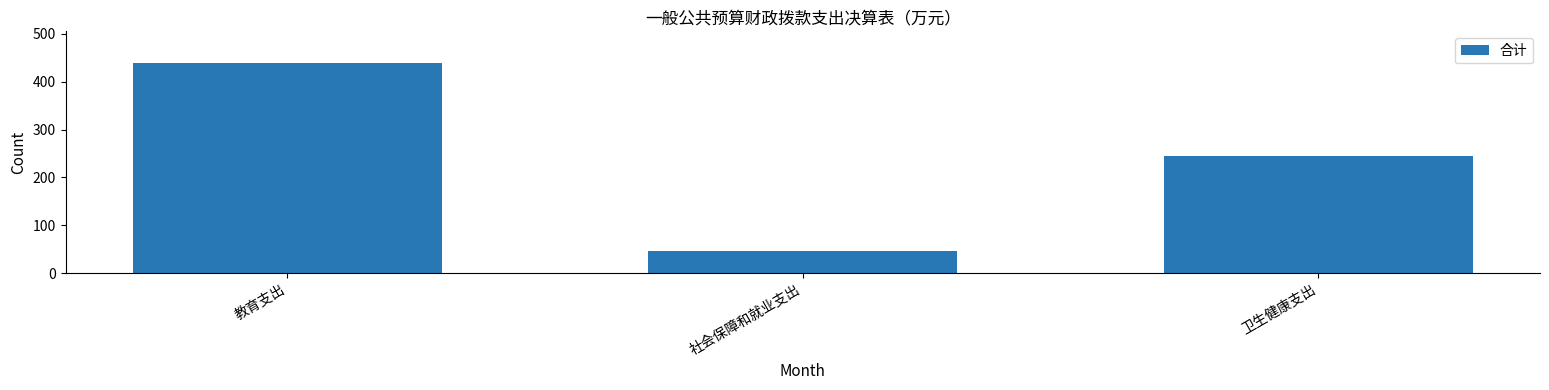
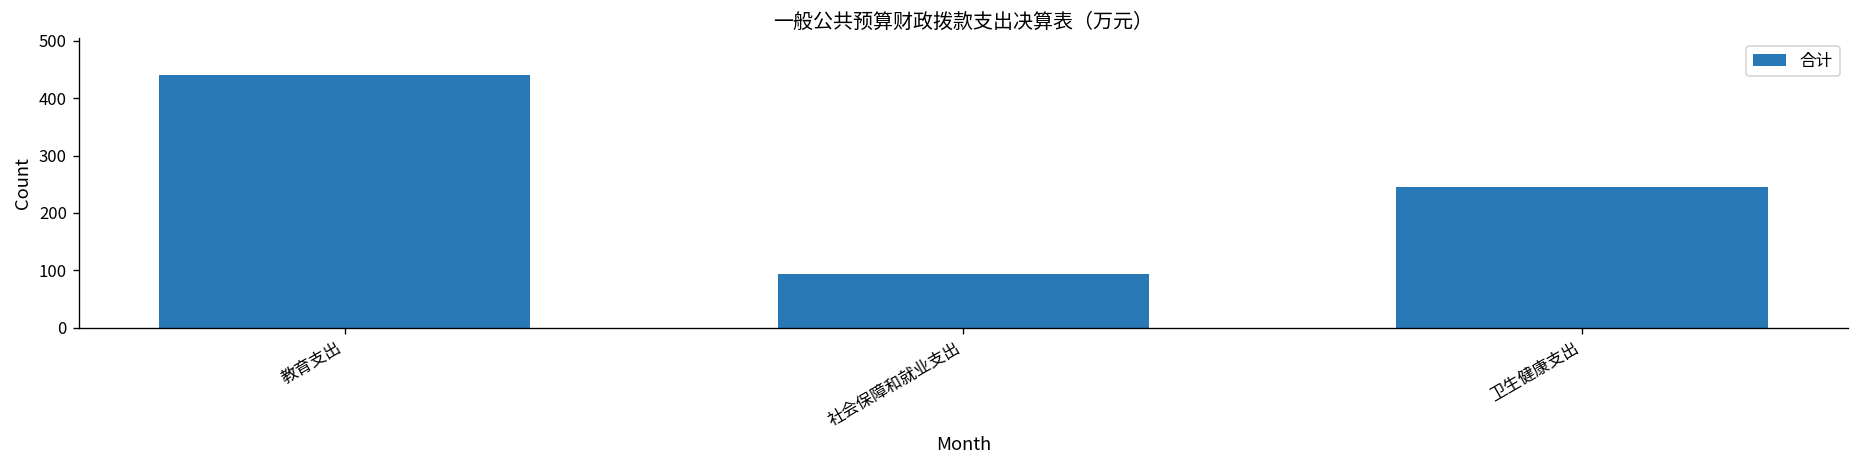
社会保障和就业支出: 50 -> 90
